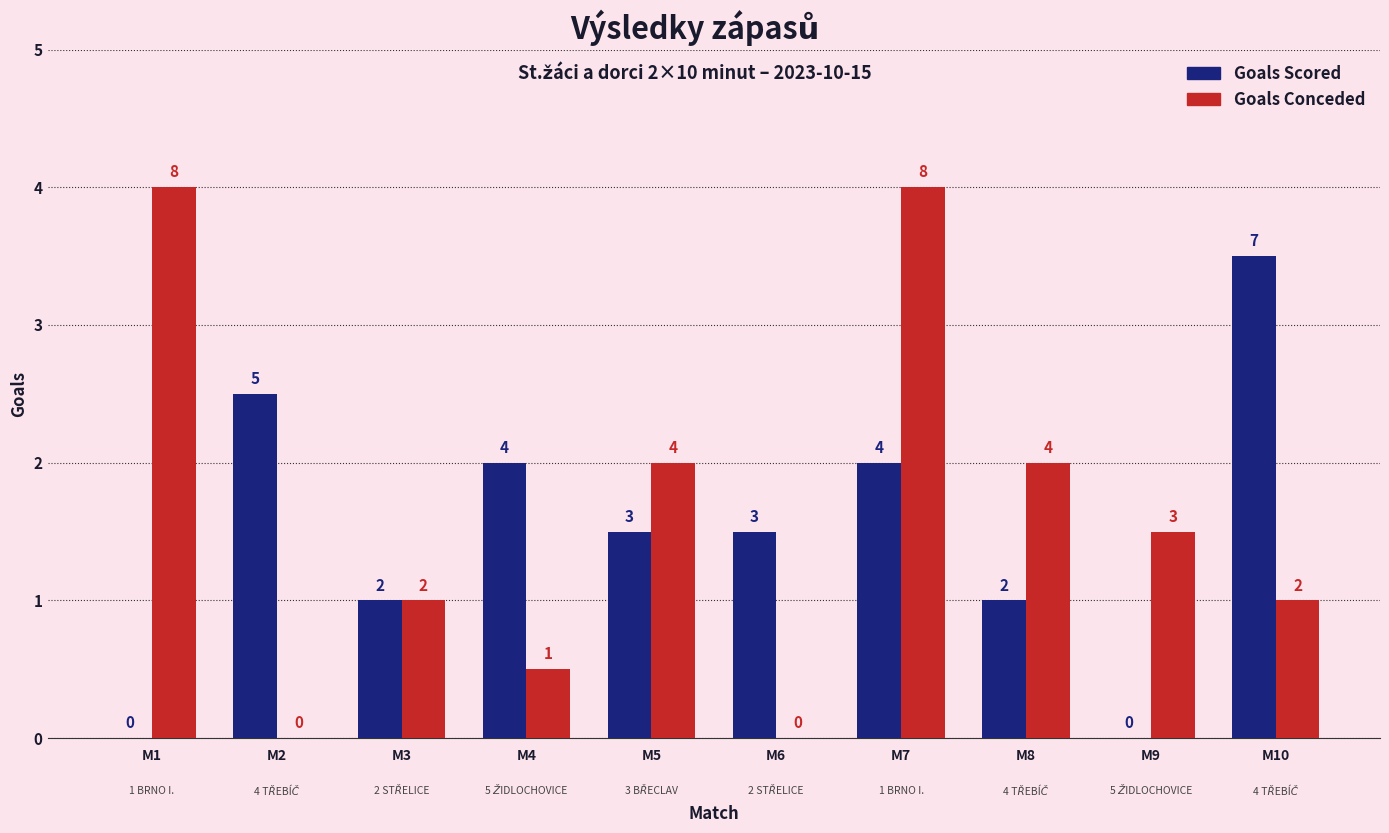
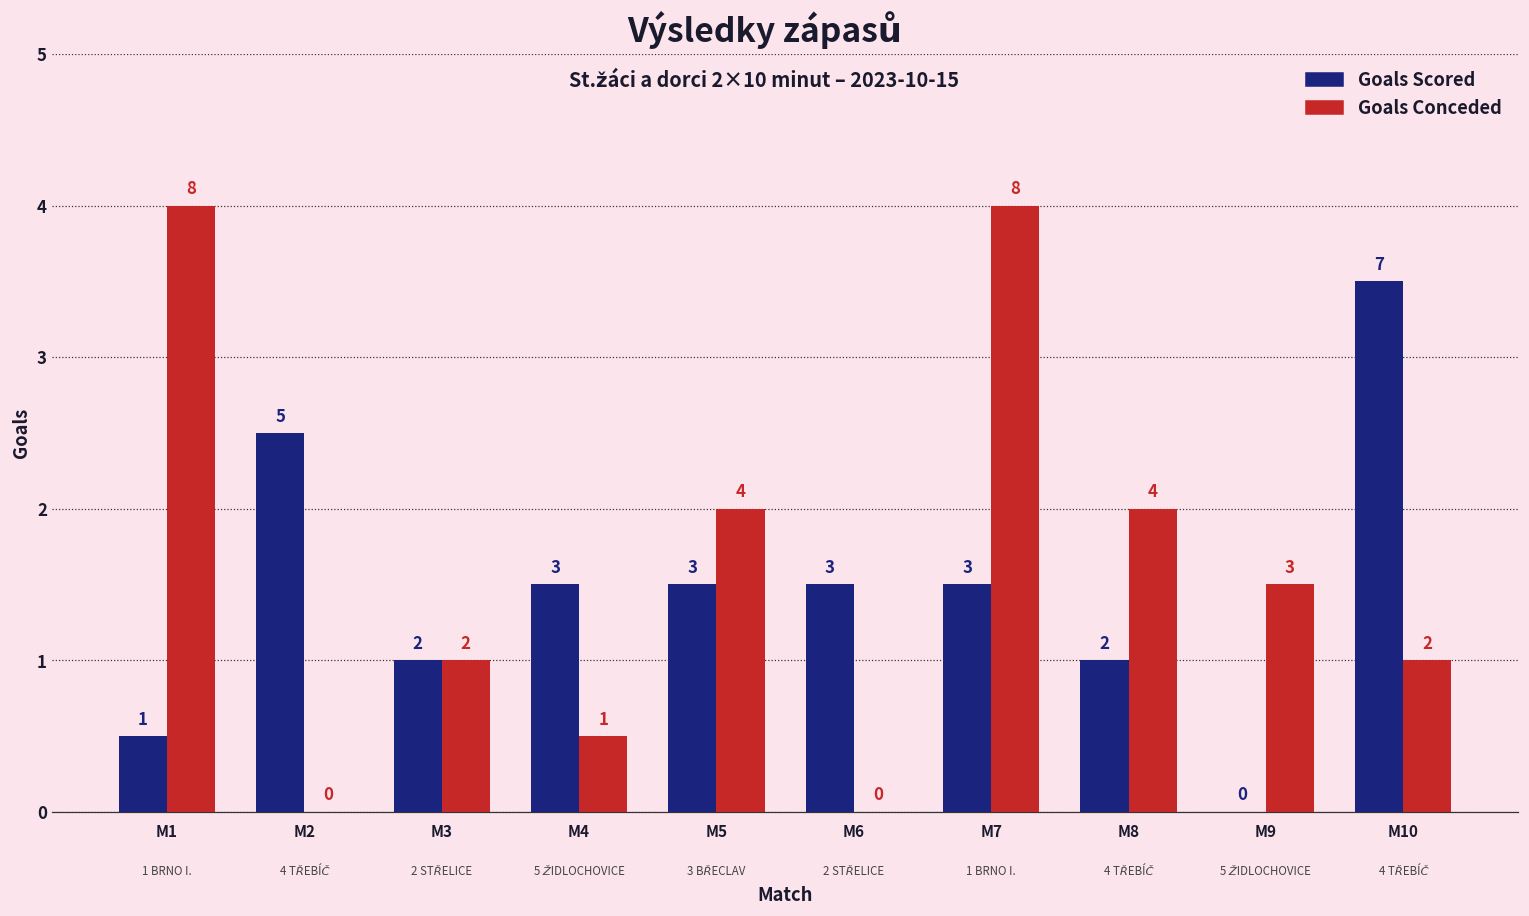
Goals Scored, M1: 0 -> 1
Goals Scored, M4: 4 -> 3
Goals Scored, M7: 4 -> 3
